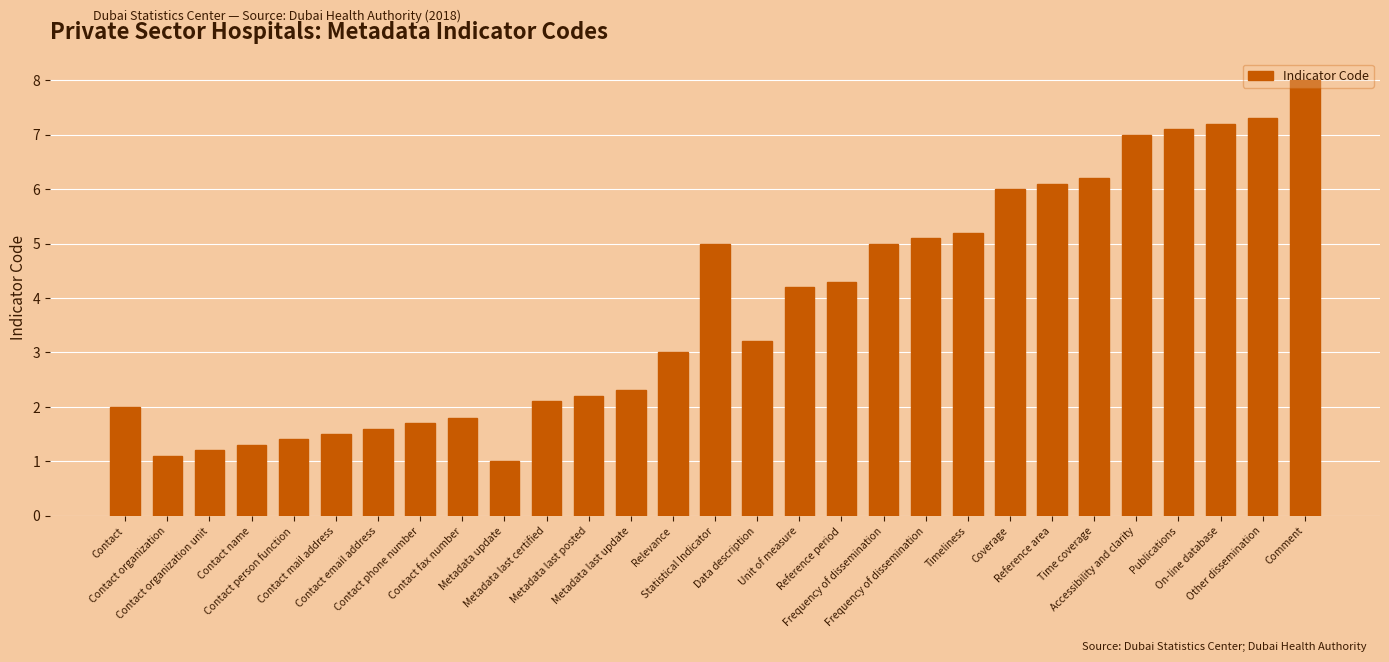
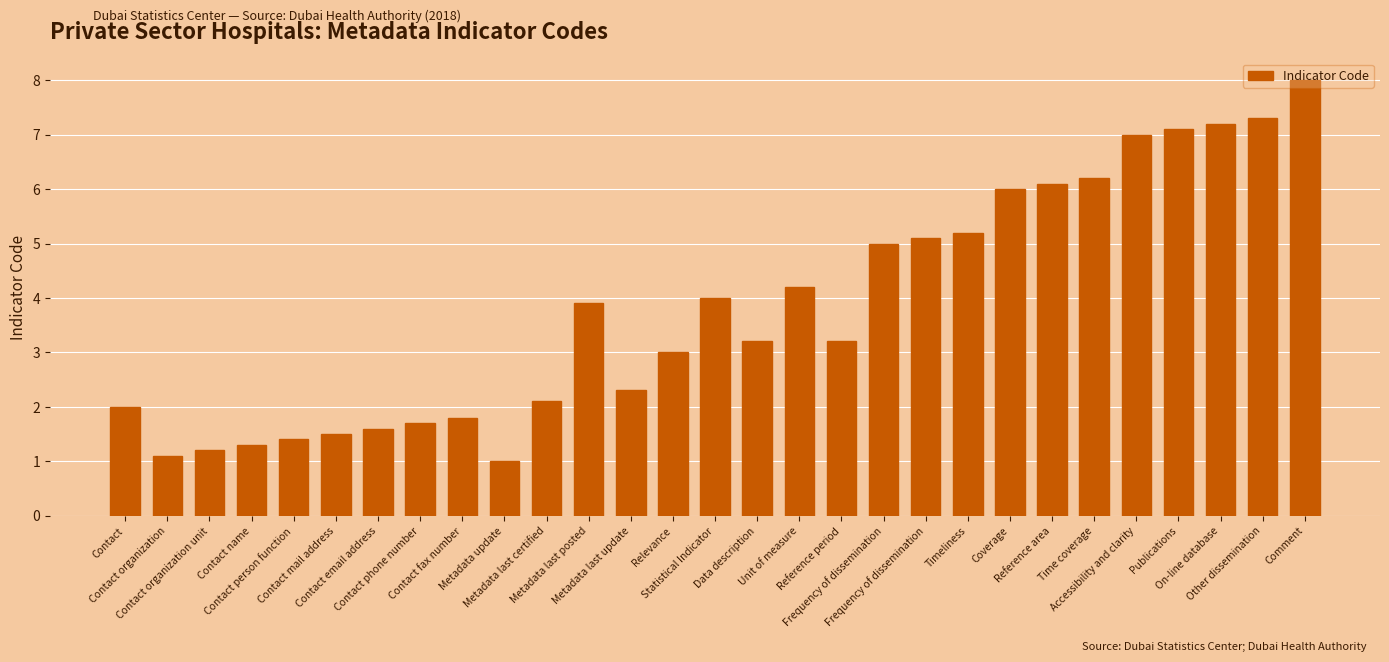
Metadata last posted: 2.2 -> 3.9
Statistical Indicator: 5 -> 4
Reference period: 4.3 -> 3.2
